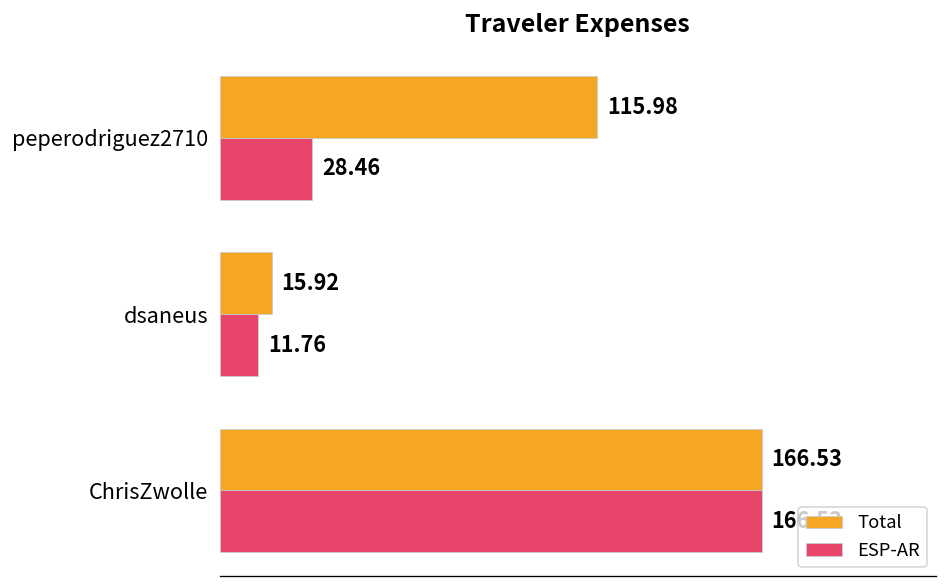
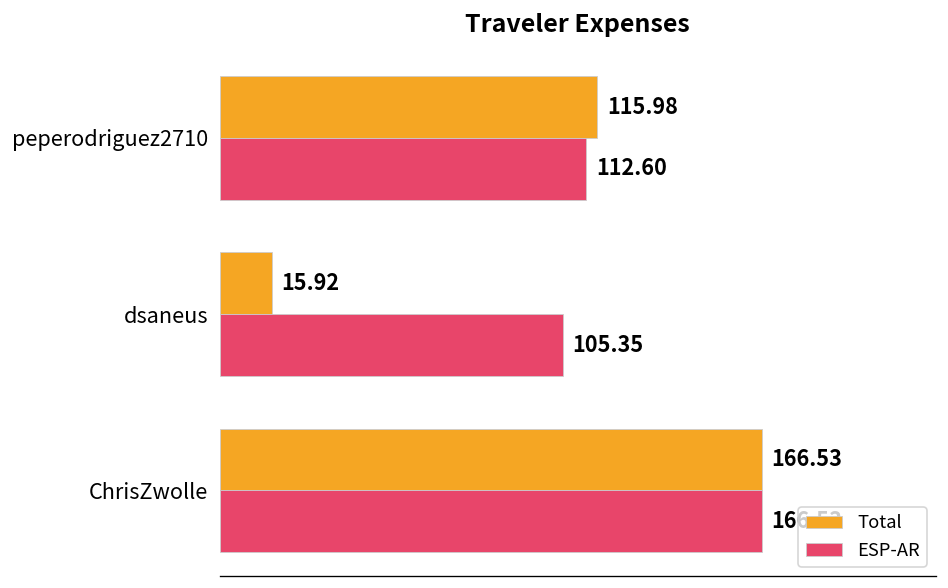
ESP-AR, peperodriguez2710: 28.46 -> 112.60
ESP-AR, dsaneus: 11.76 -> 105.35
